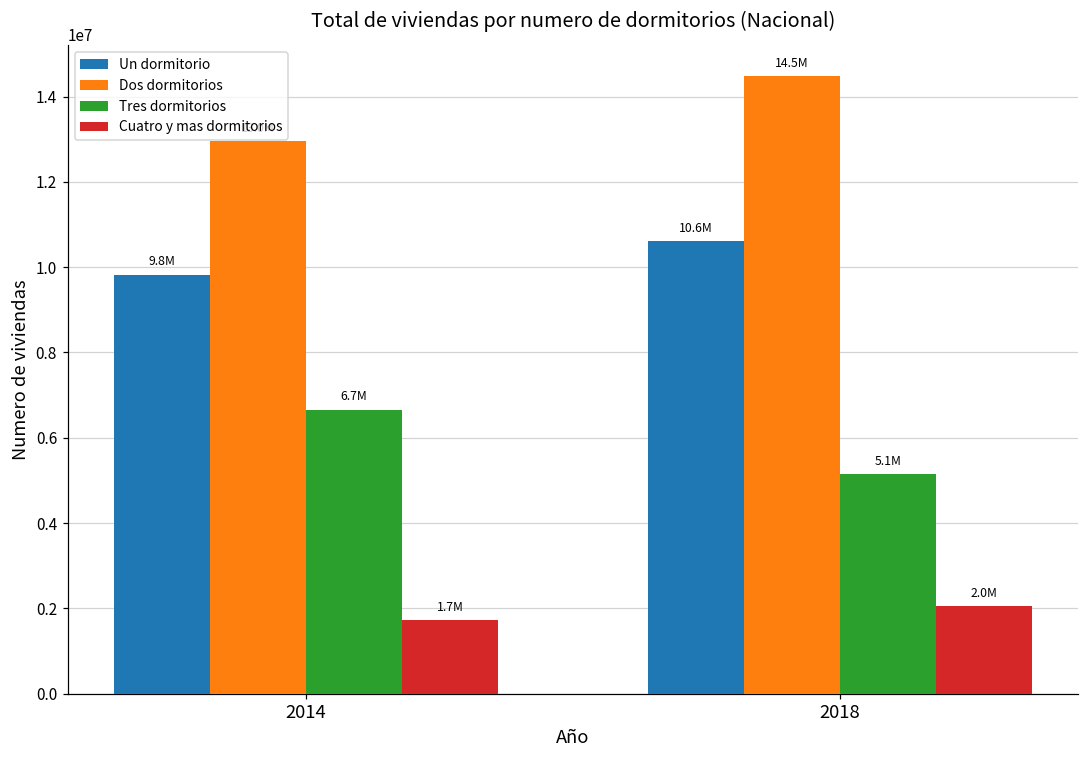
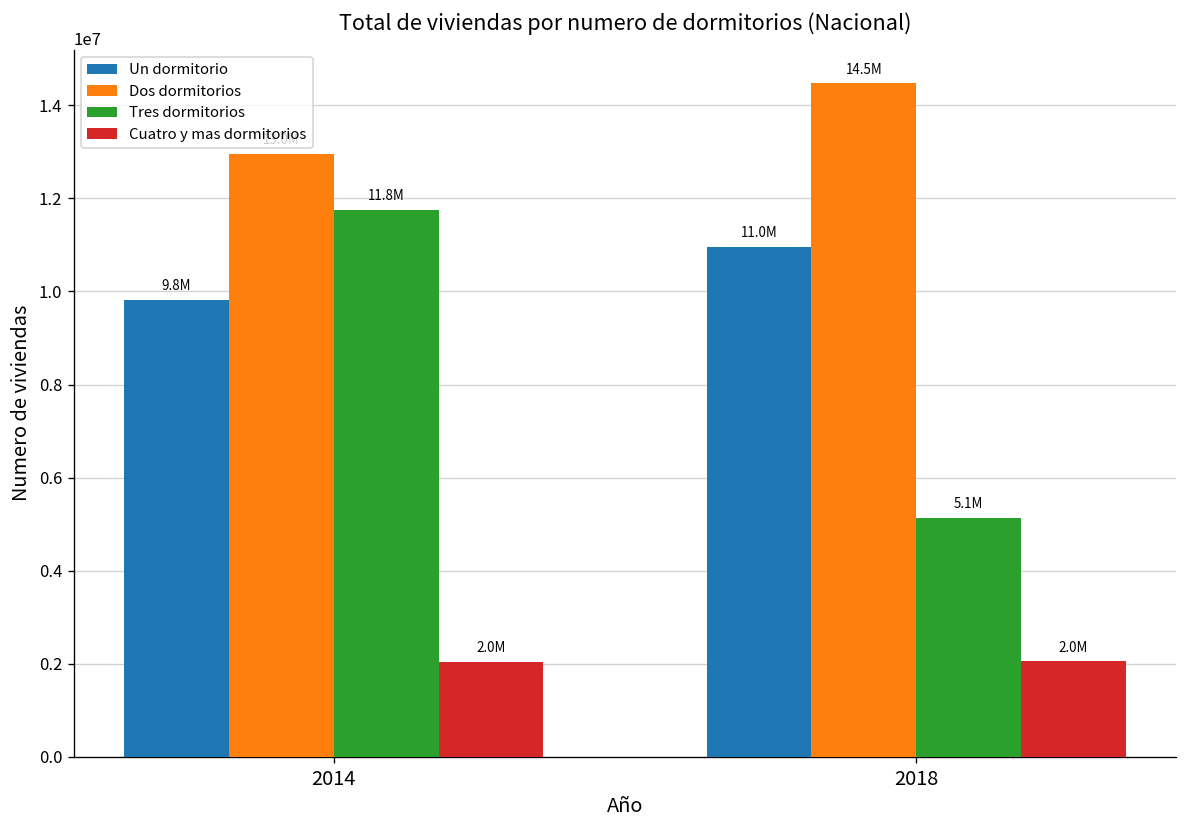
Tres dormitorios, 2014: 6.7M -> 11.8M
Cuatro y mas dormitorios, 2014: 1.7M -> 2.0M
Un dormitorio, 2018: 10.6M -> 11.0M
